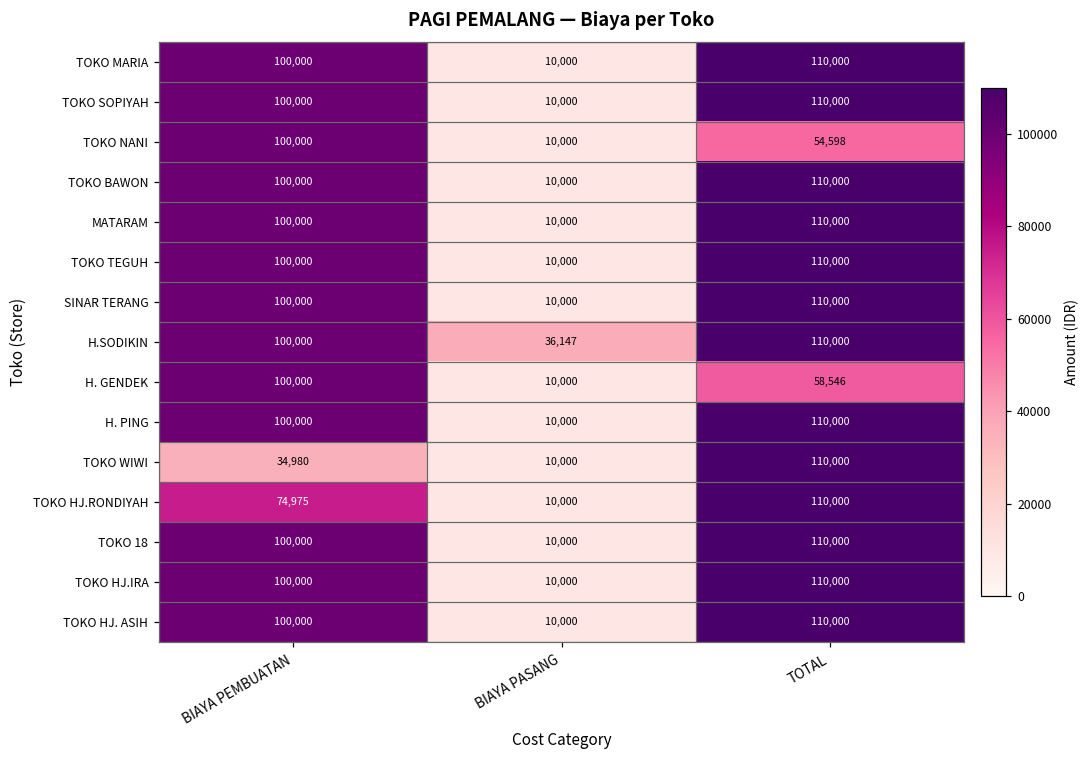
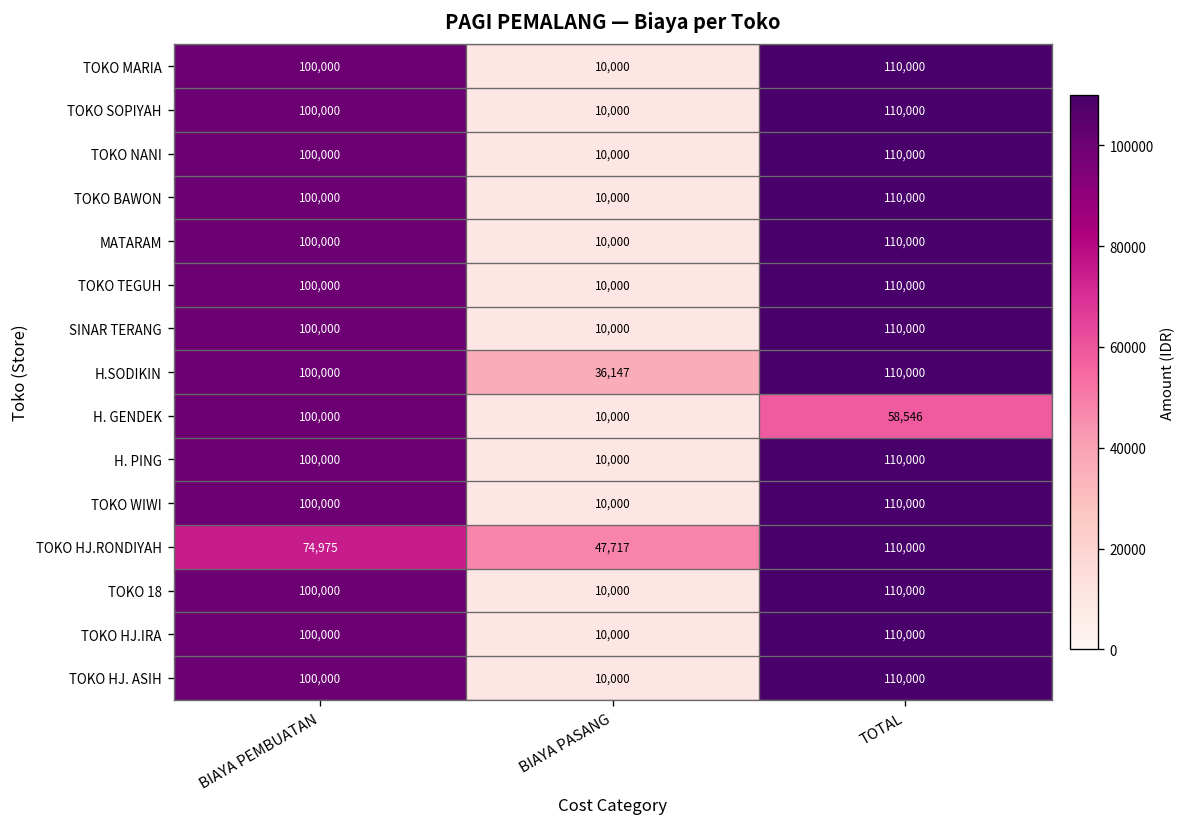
TOKO NANI, TOTAL: 54,598 -> 110,000
TOKO WIWI, BIAYA PEMBUATAN: 34,980 -> 100,000
TOKO HJ.RONDIYAH, BIAYA PASANG: 10,000 -> 47,717
